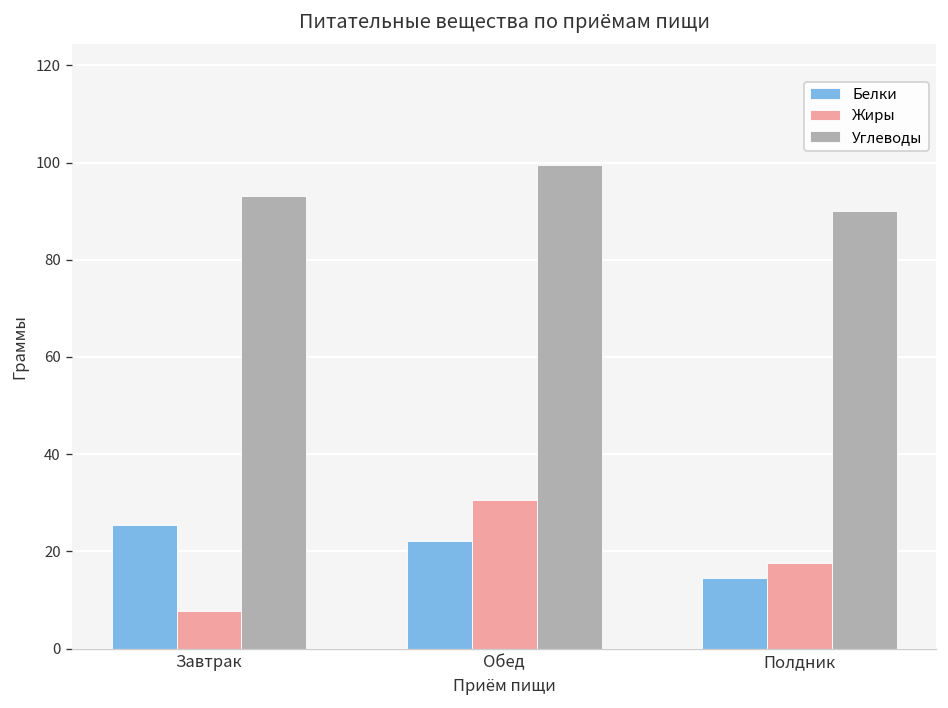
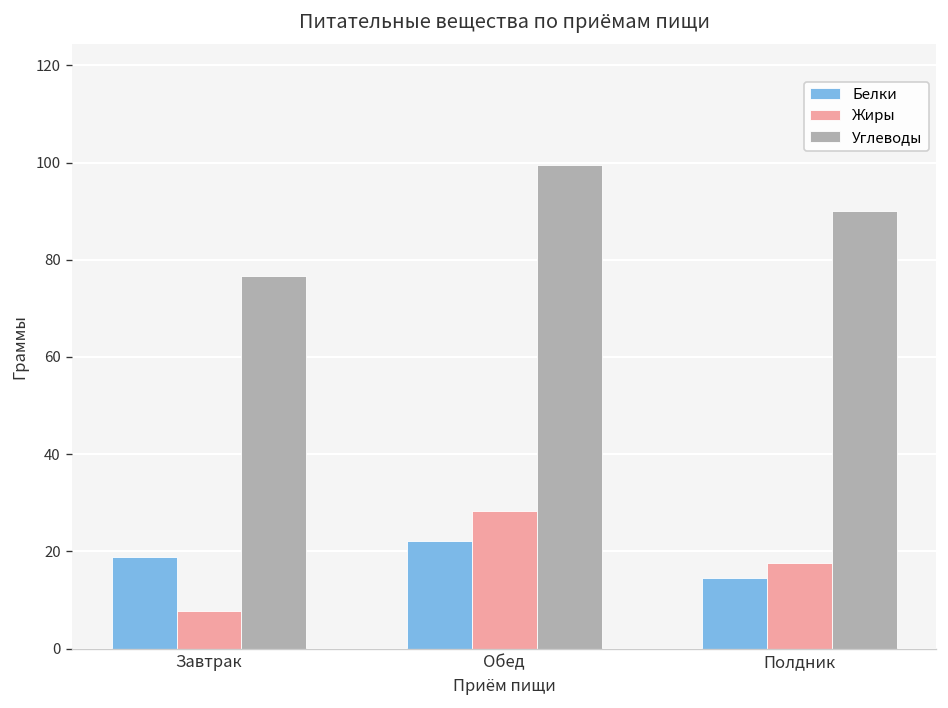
Белки, Завтрак: 25 -> 19
Углеводы, Завтрак: 93 -> 77
Жиры, Обед: 31 -> 28
